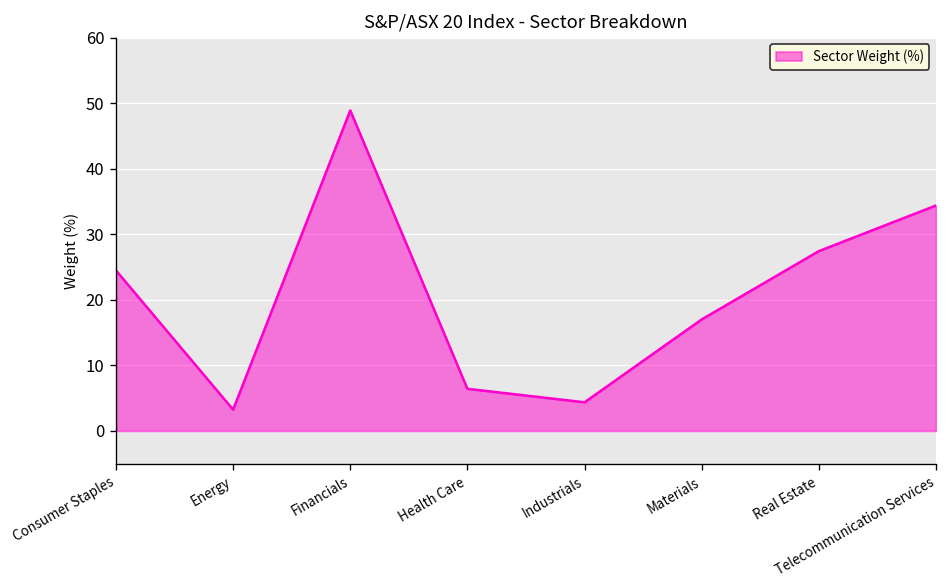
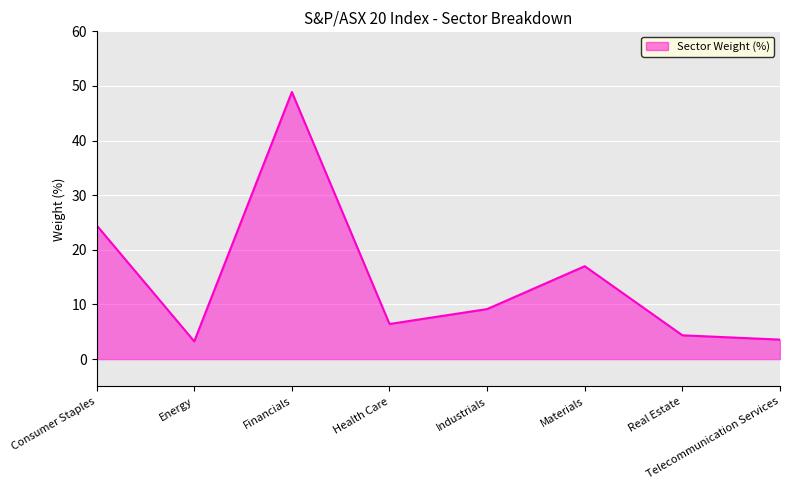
Industrials: 4 -> 9
Real Estate: 27 -> 4
Telecommunication Services: 34 -> 4
